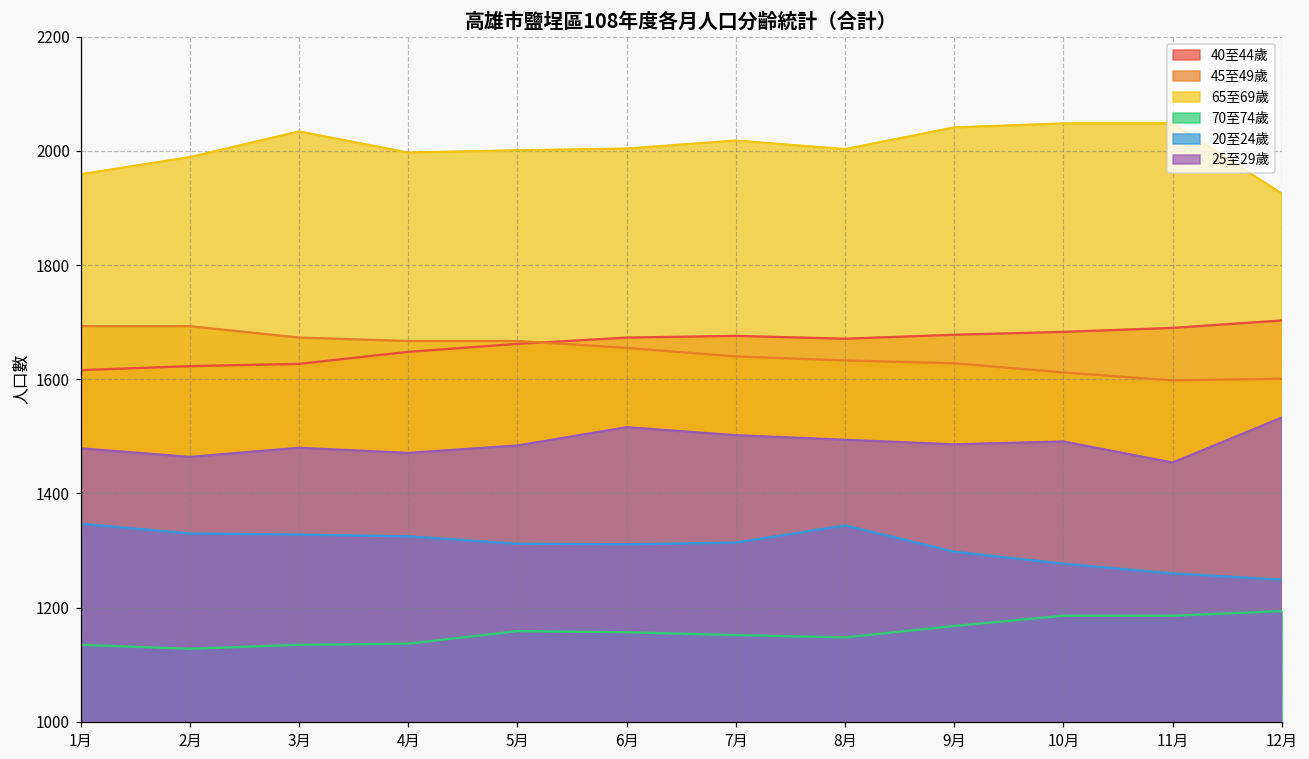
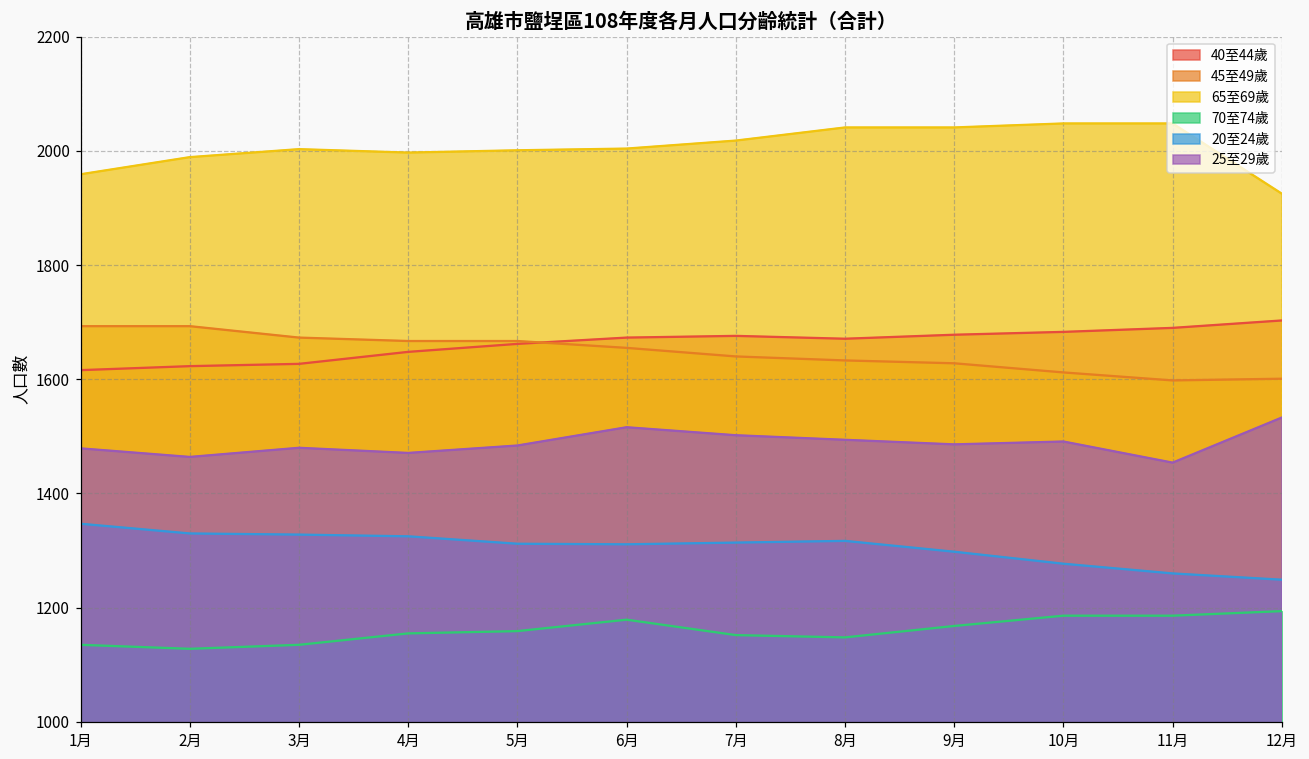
65至69歲, 3月: 2030 -> 2000
70至74歲, 4月: 1140 -> 1160
70至74歲, 6月: 1160 -> 1180
65至69歲, 8月: 2000 -> 2040
20至24歲, 8月: 1340 -> 1320
